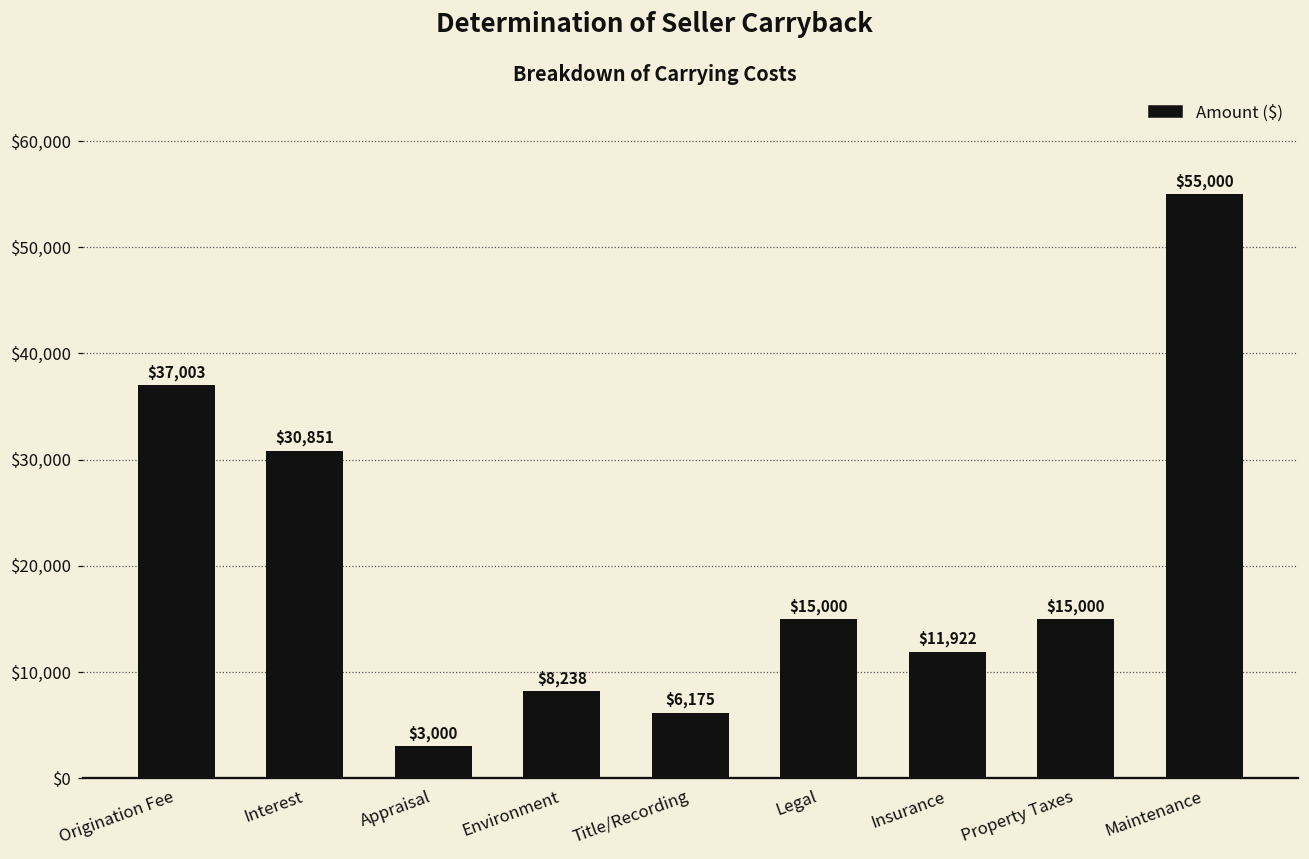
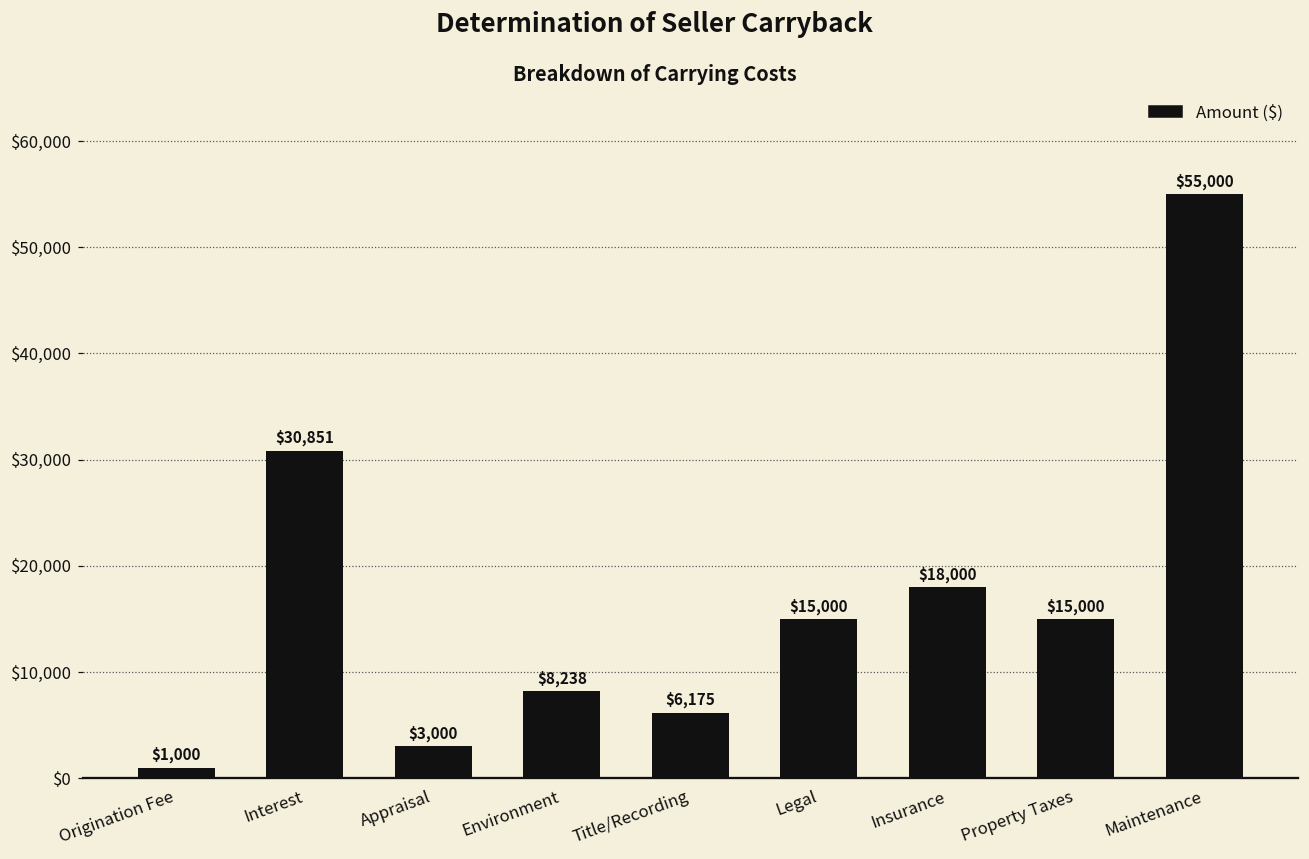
Origination Fee: $37,003 -> $1,000
Insurance: $11,922 -> $18,000
